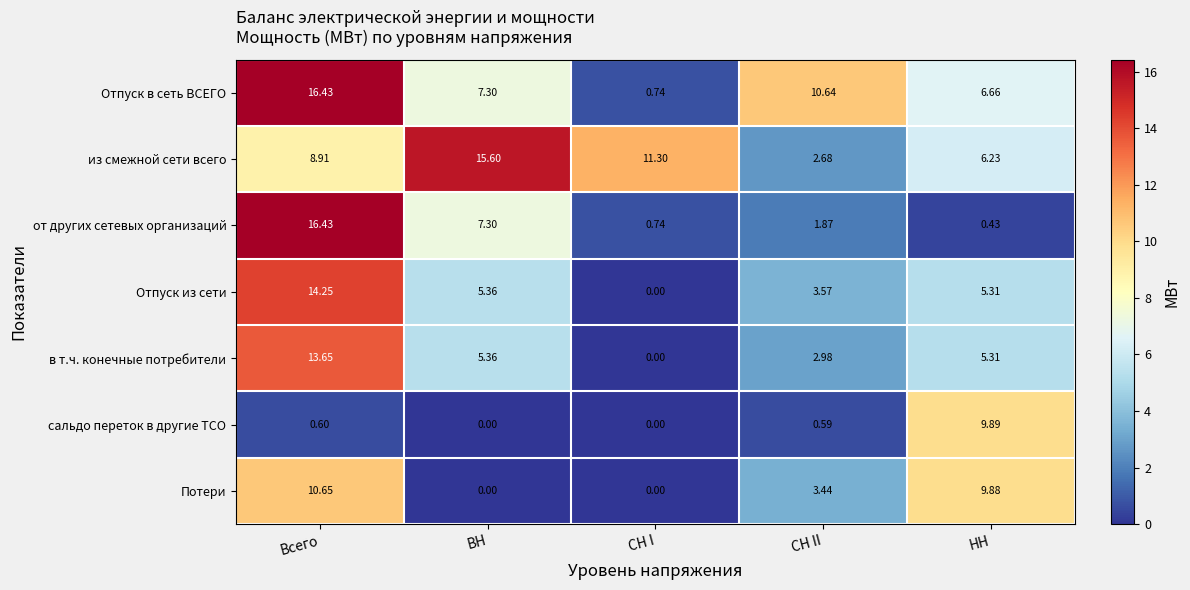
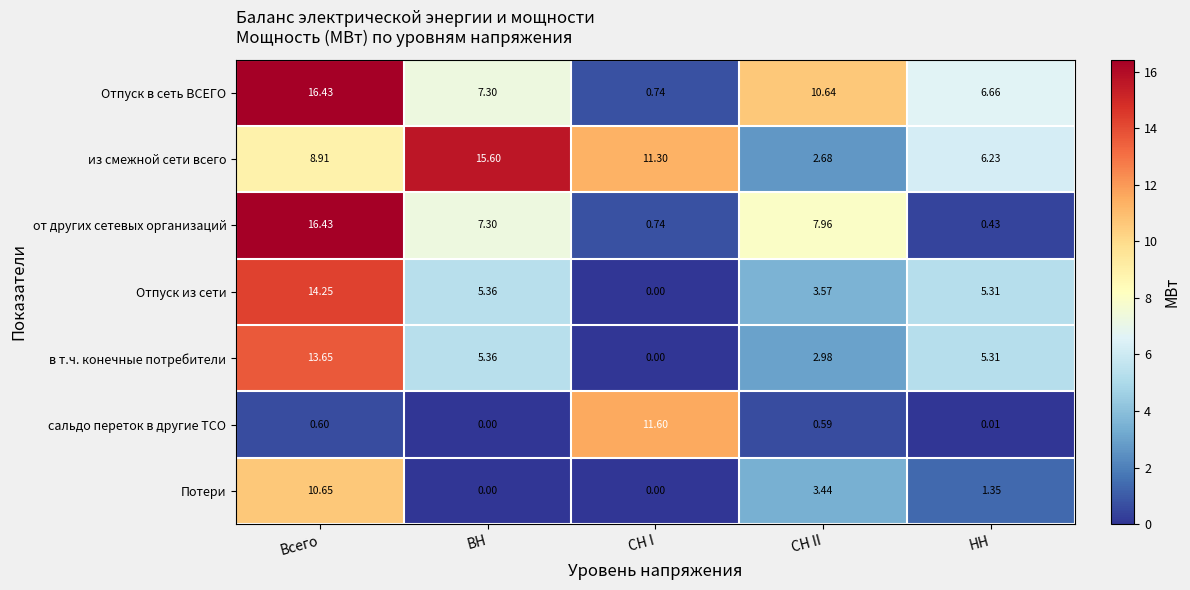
от других сетевых организаций, СН II: 1.87 -> 7.96
сальдо переток в другие ТСО, СН I: 0.00 -> 11.60
сальдо переток в другие ТСО, НН: 9.89 -> 0.01
Потери, НН: 9.88 -> 1.35
